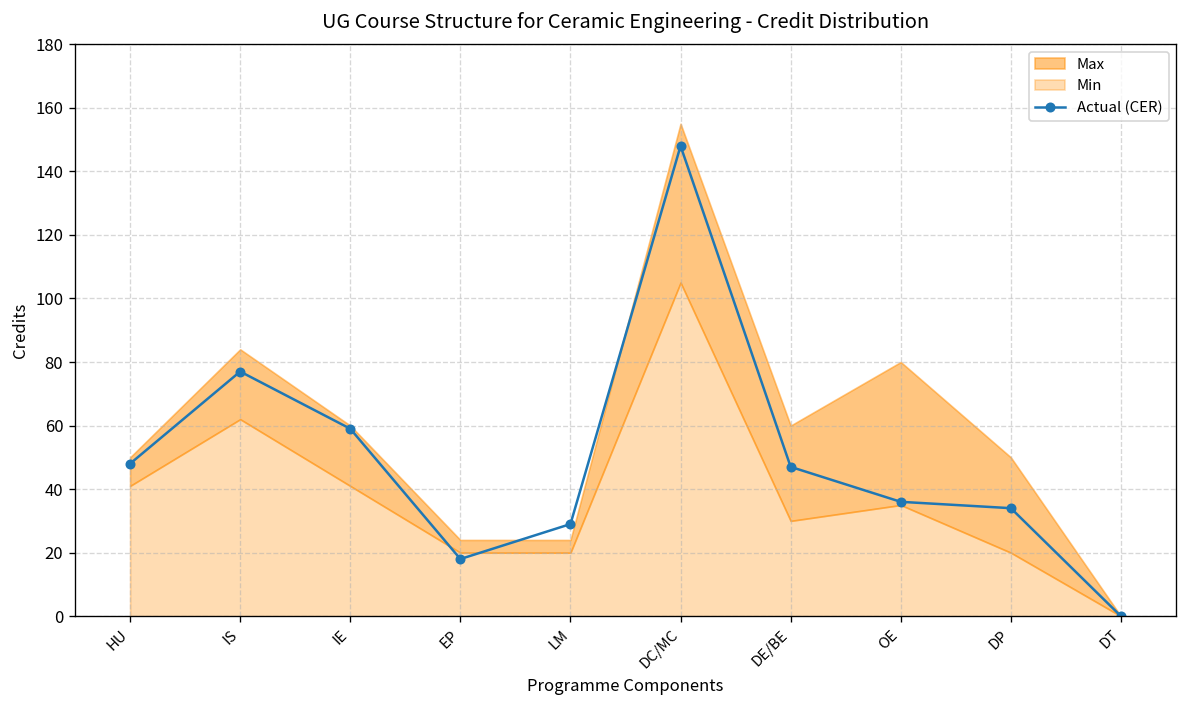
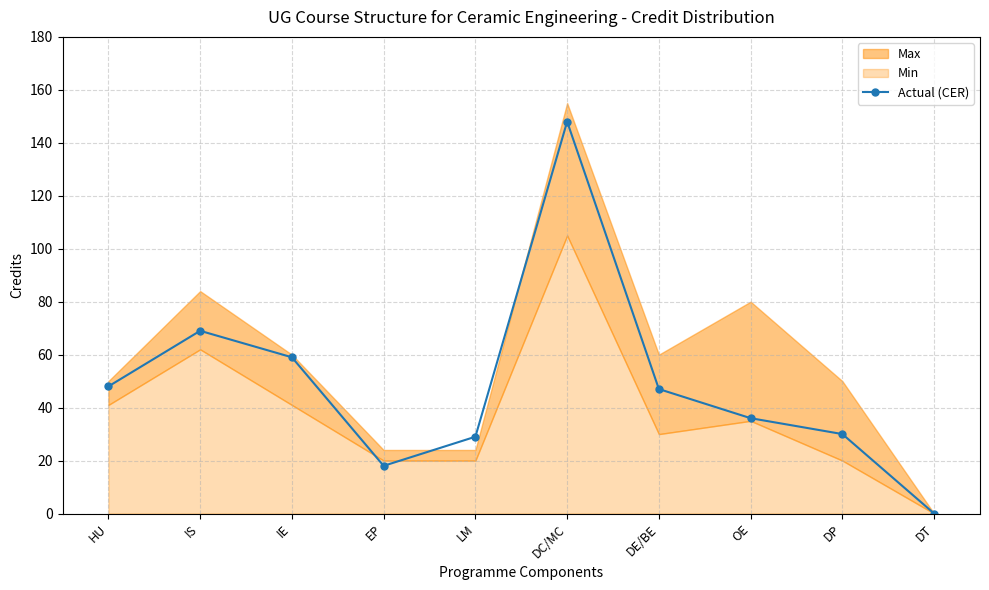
Actual (CER), IS: 77 -> 69
Actual (CER), DP: 34 -> 30
